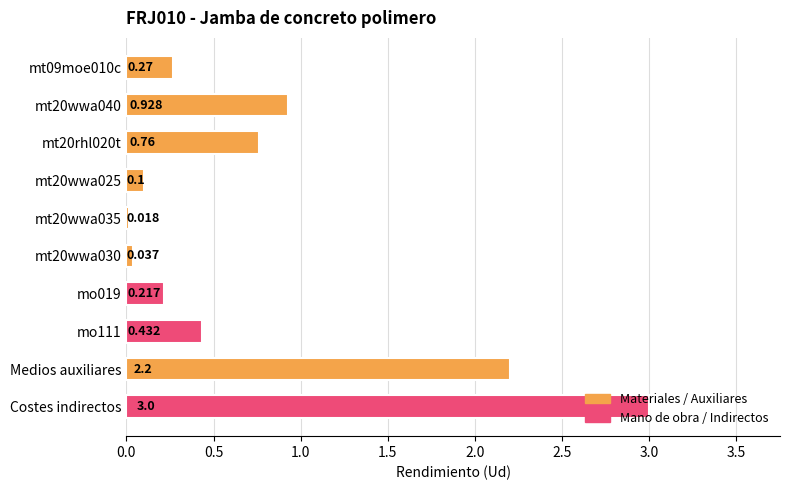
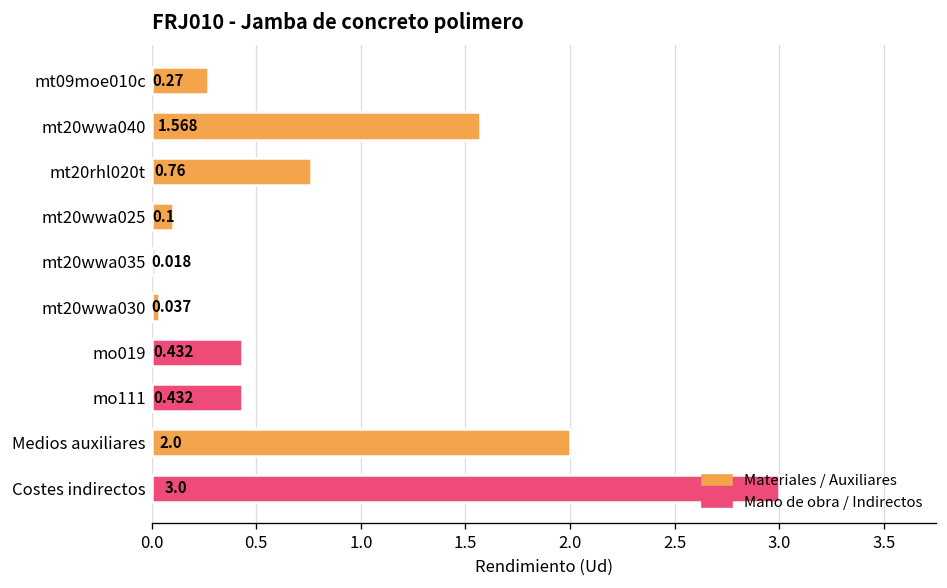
mt20wwa040: 0.928 -> 1.568
mo019: 0.217 -> 0.432
Medios auxiliares: 2.2 -> 2.0
